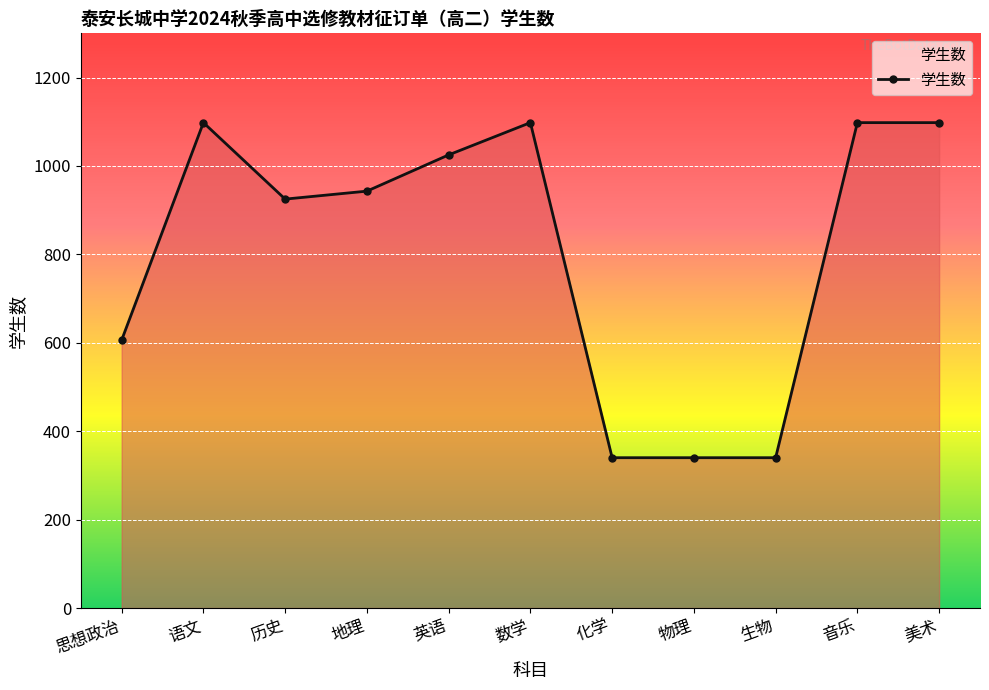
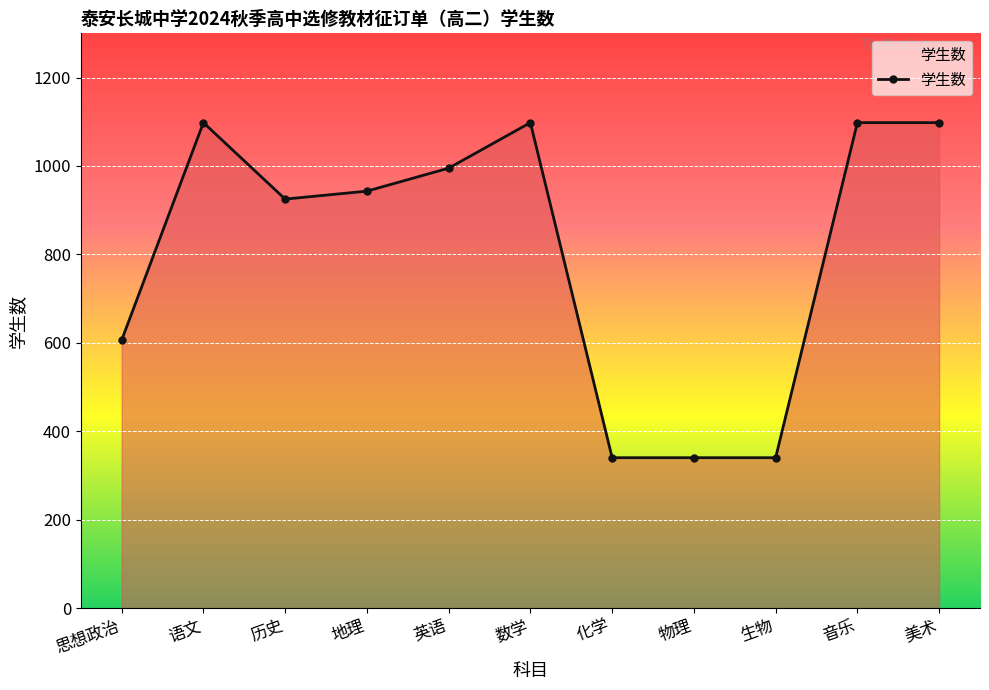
英语: 1030 -> 1000
